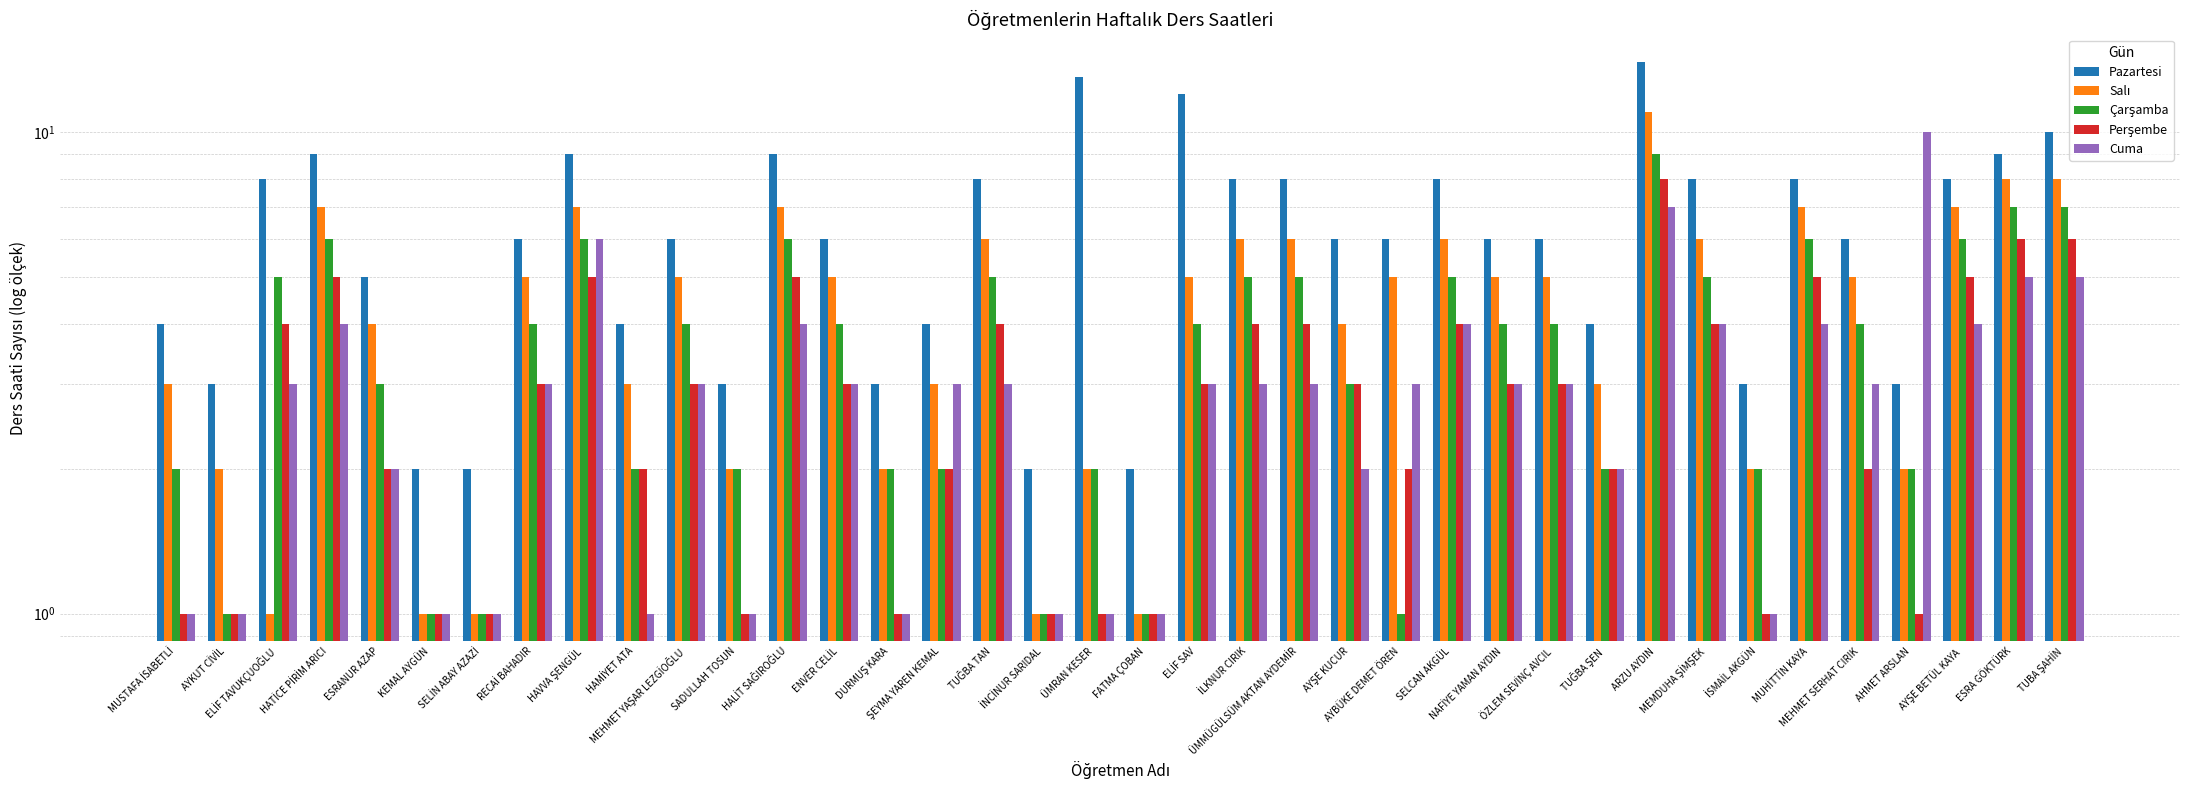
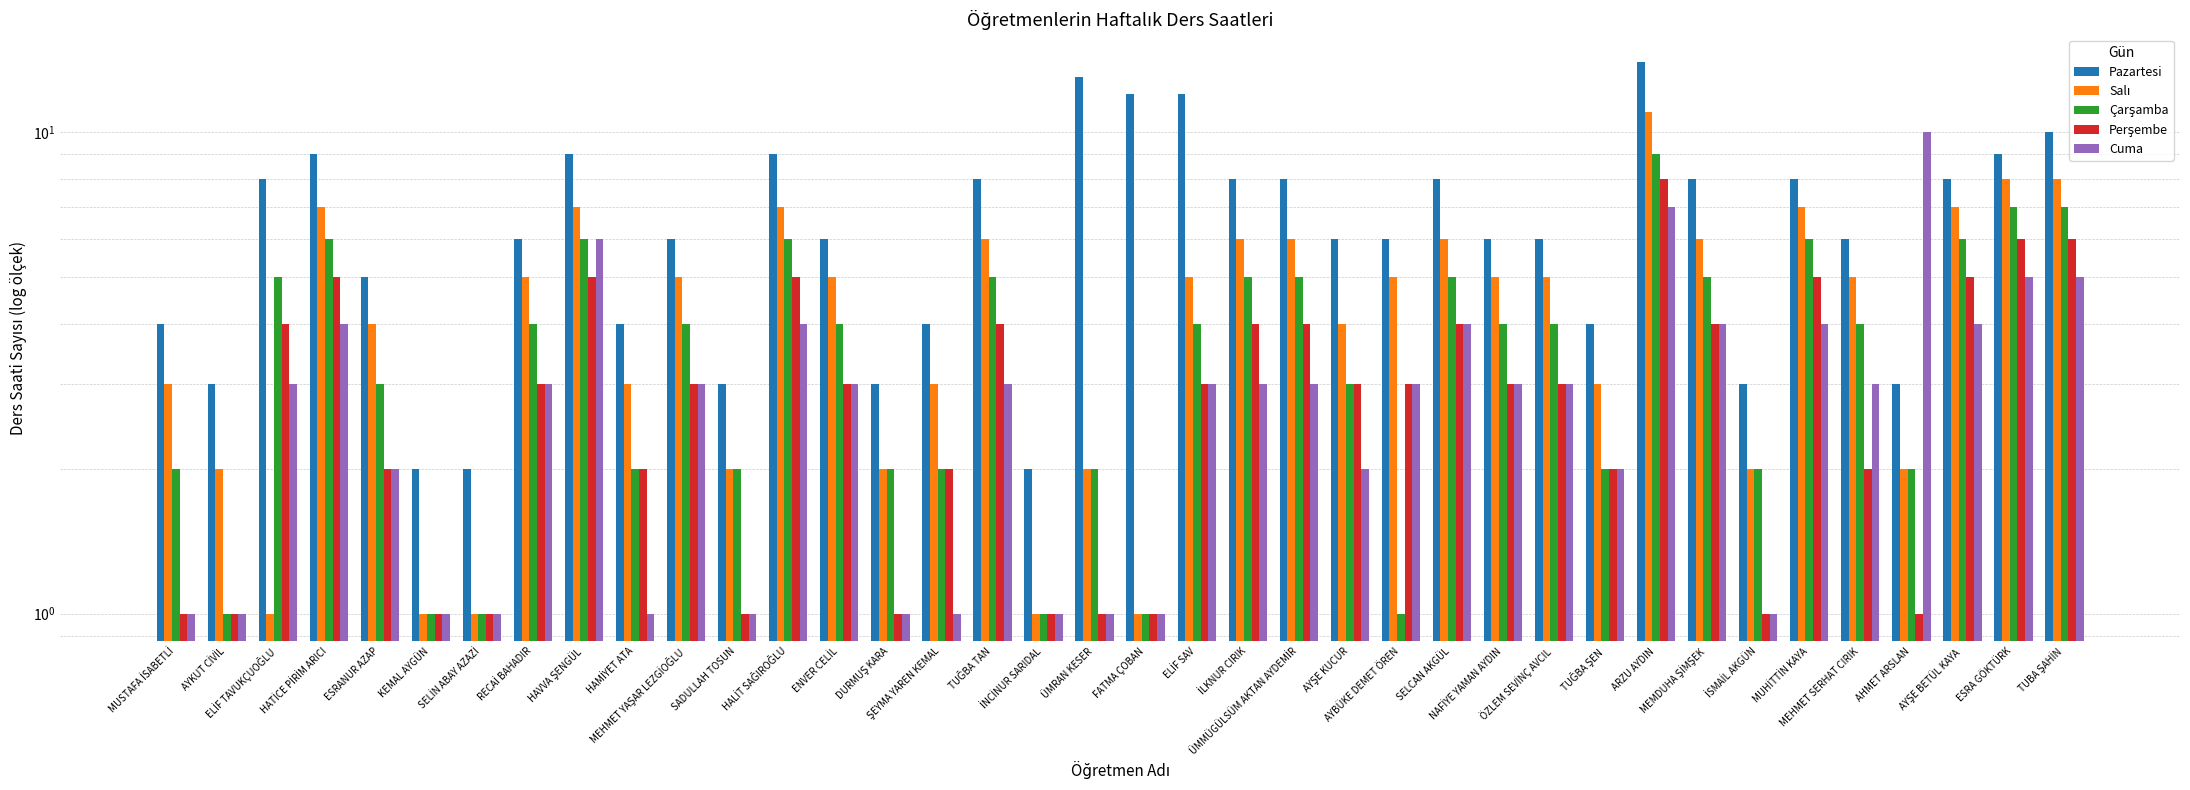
Cuma, ŞEYMA YAREN KEMAL: 3 -> 1
Pazartesi, FATMA ÇOBAN: 2 -> 12
Perşembe, AYBÜKE DEMET ÖREN: 2 -> 3
